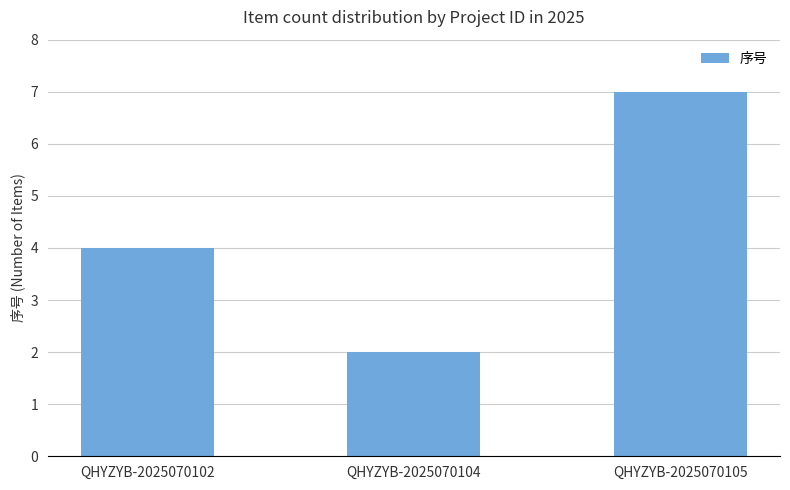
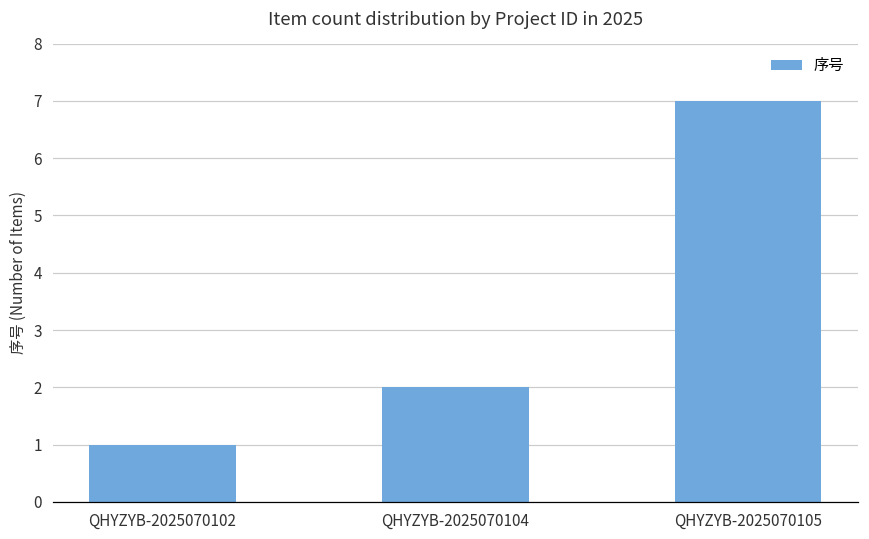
QHYZYB-2025070102: 4 -> 1
